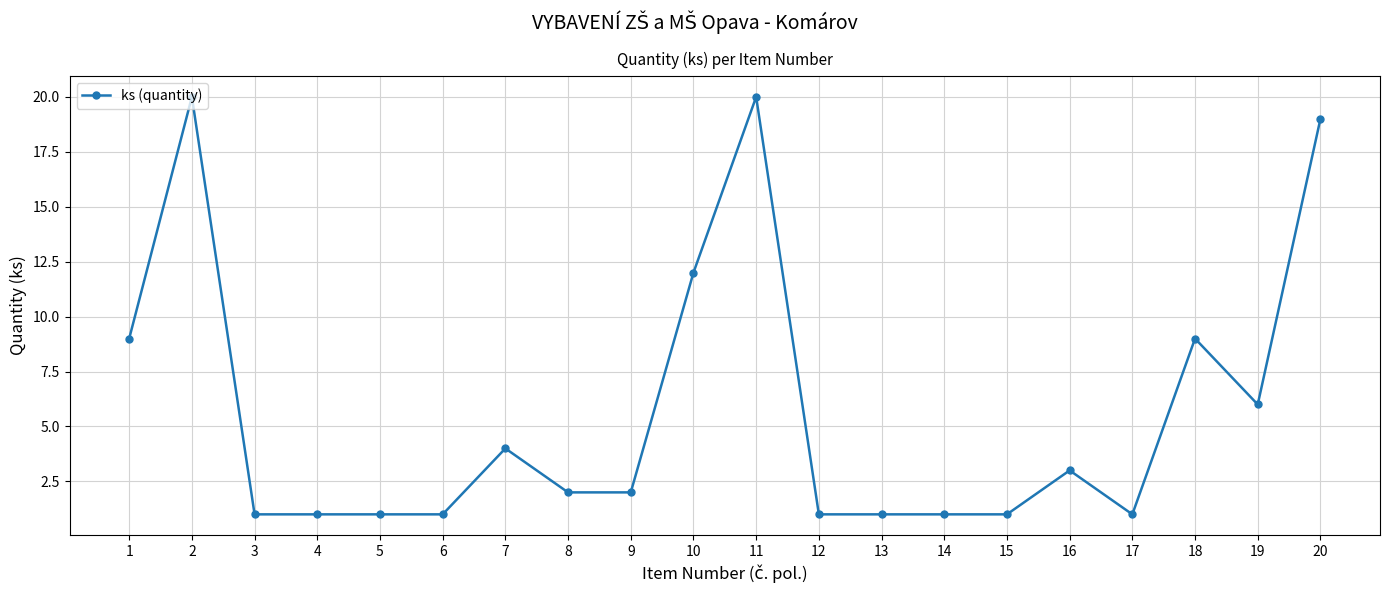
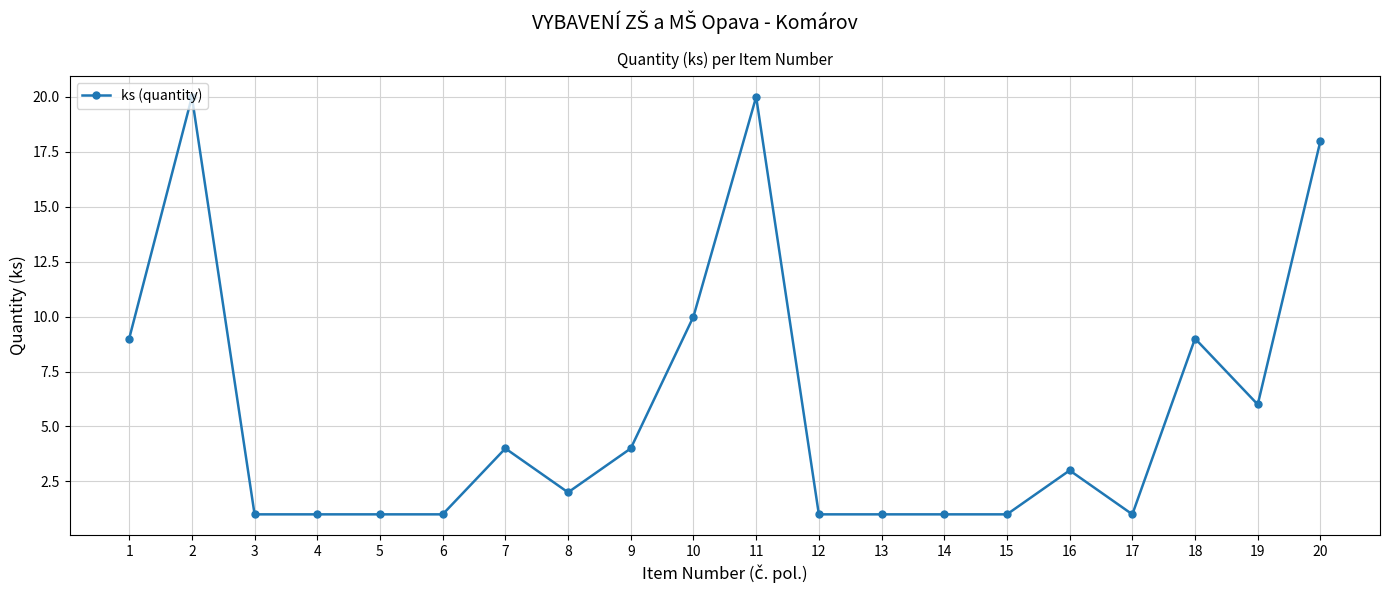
9: 2 -> 4
10: 12 -> 10
20: 19 -> 18
